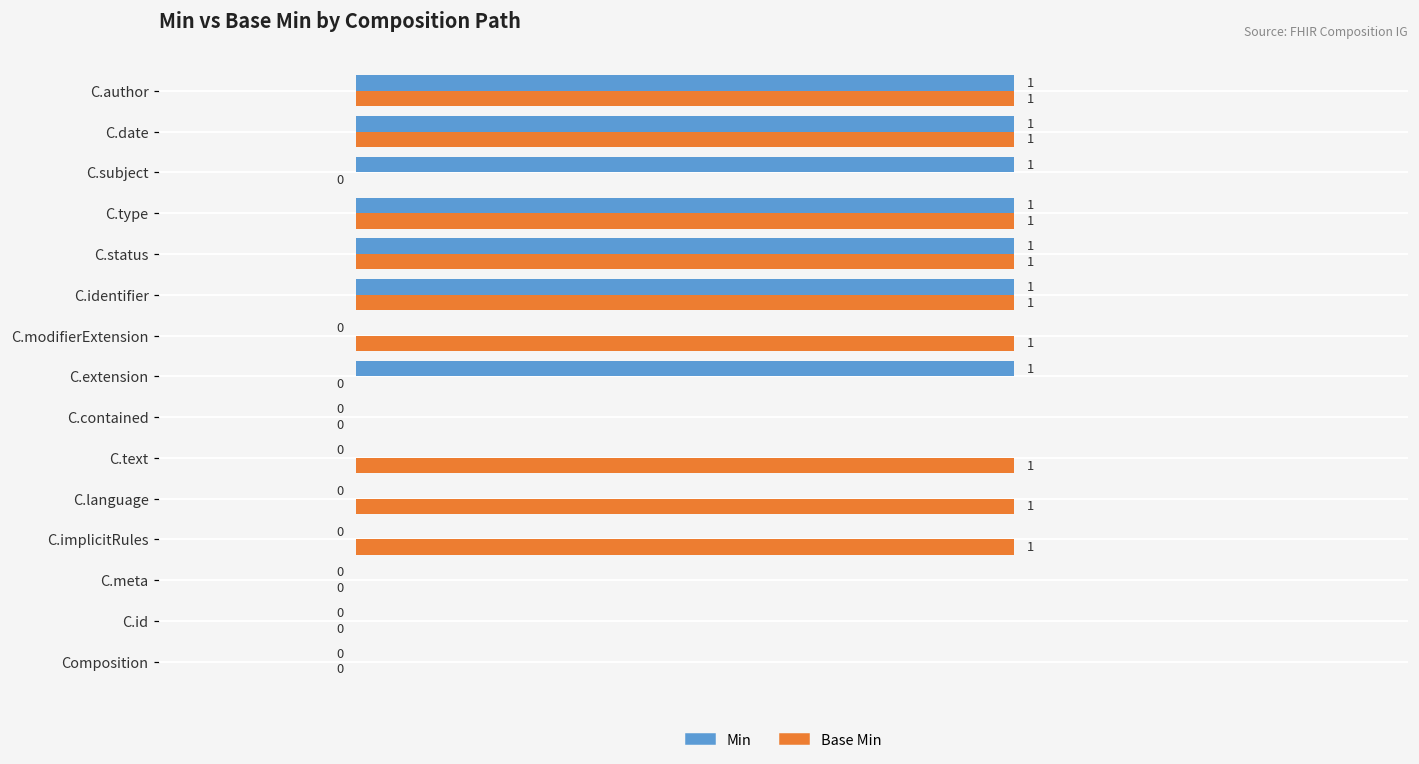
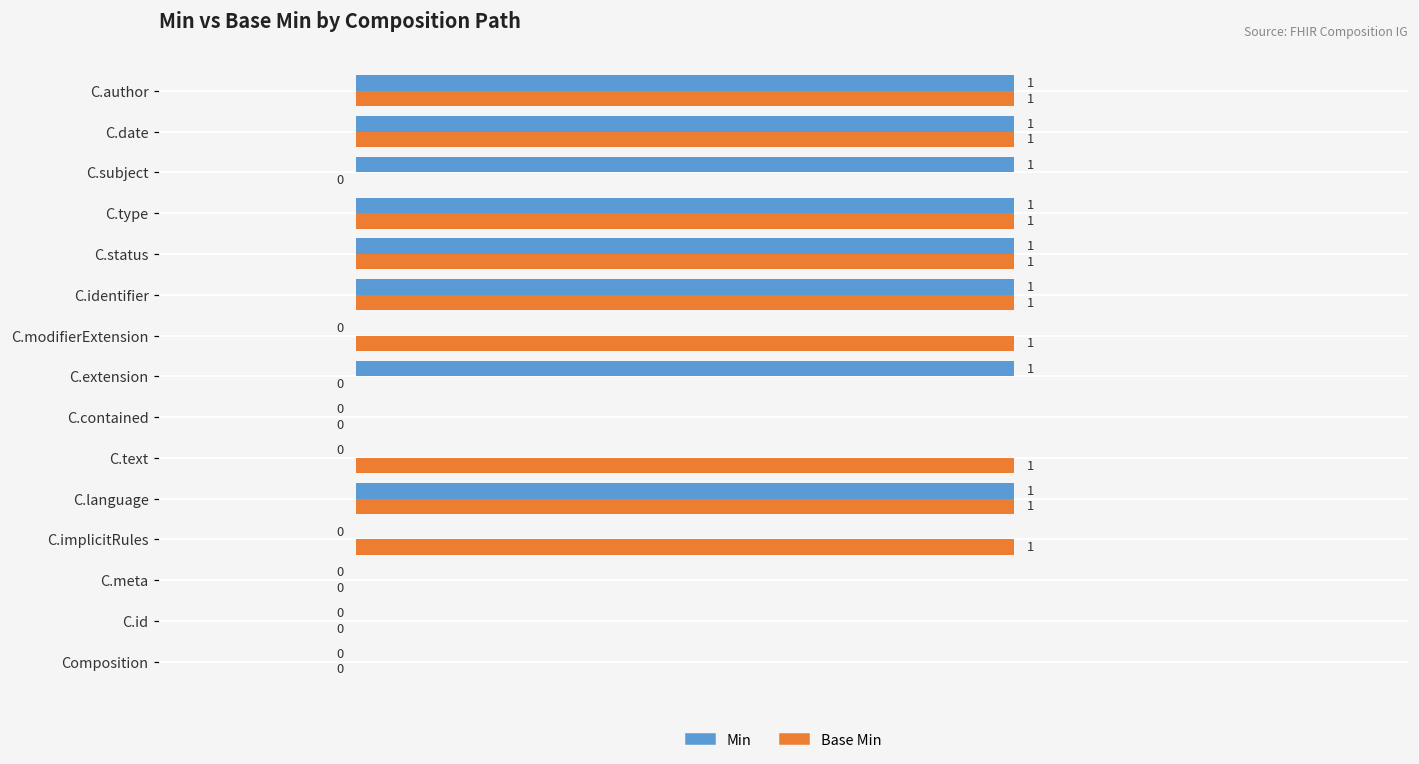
Min, C.language: 0 -> 1
